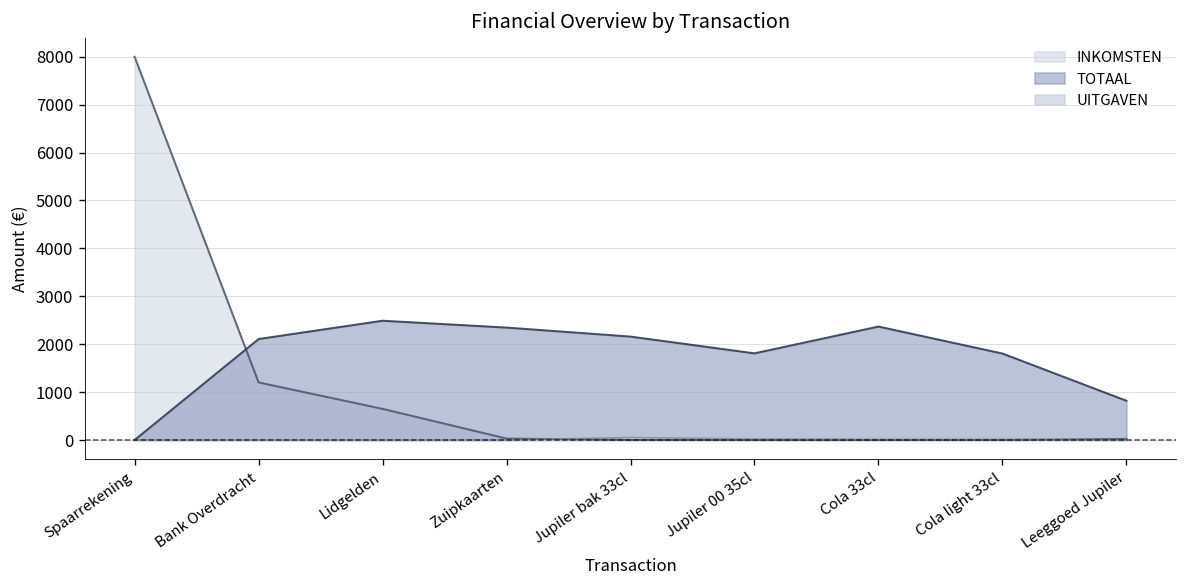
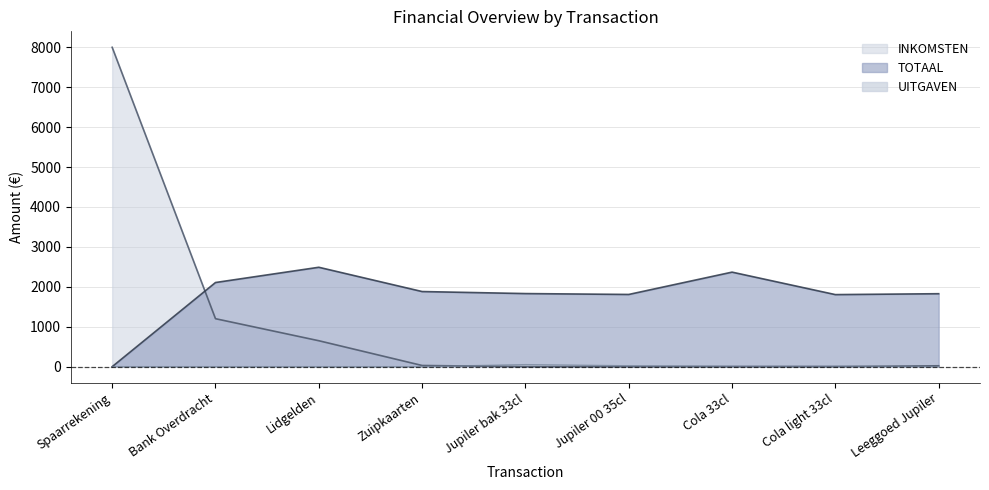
TOTAAL, Zuipkaarten: 2300 -> 1900
TOTAAL, Jupiler bak 33cl: 2200 -> 1800
TOTAAL, Leeggoed Jupiler: 800 -> 1800
